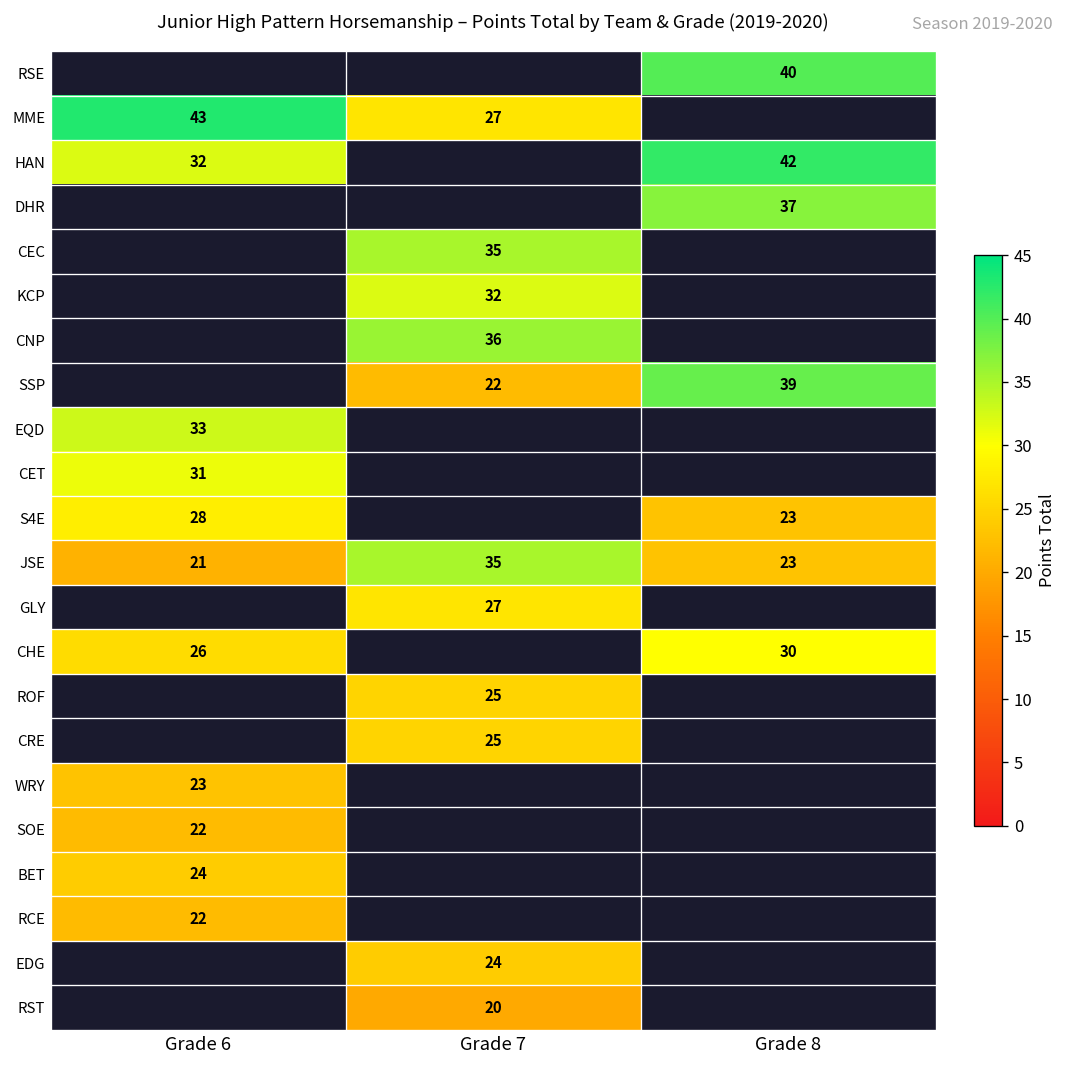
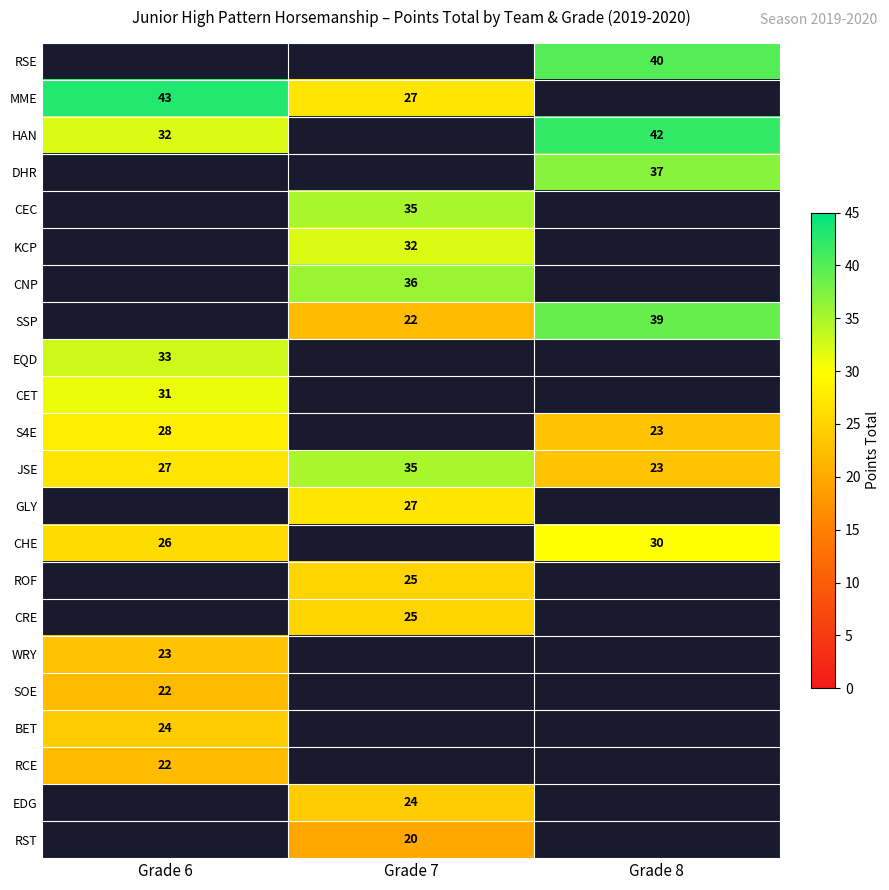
JSE, Grade 6: 21 -> 27
